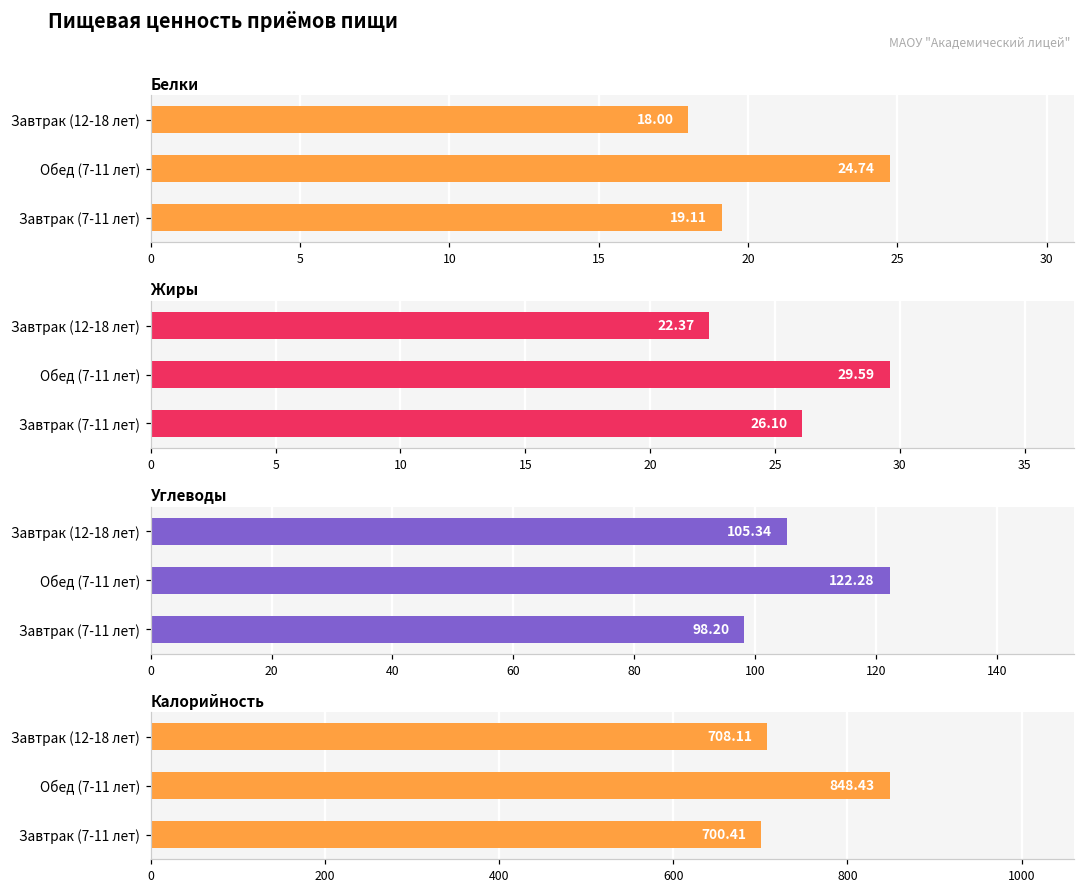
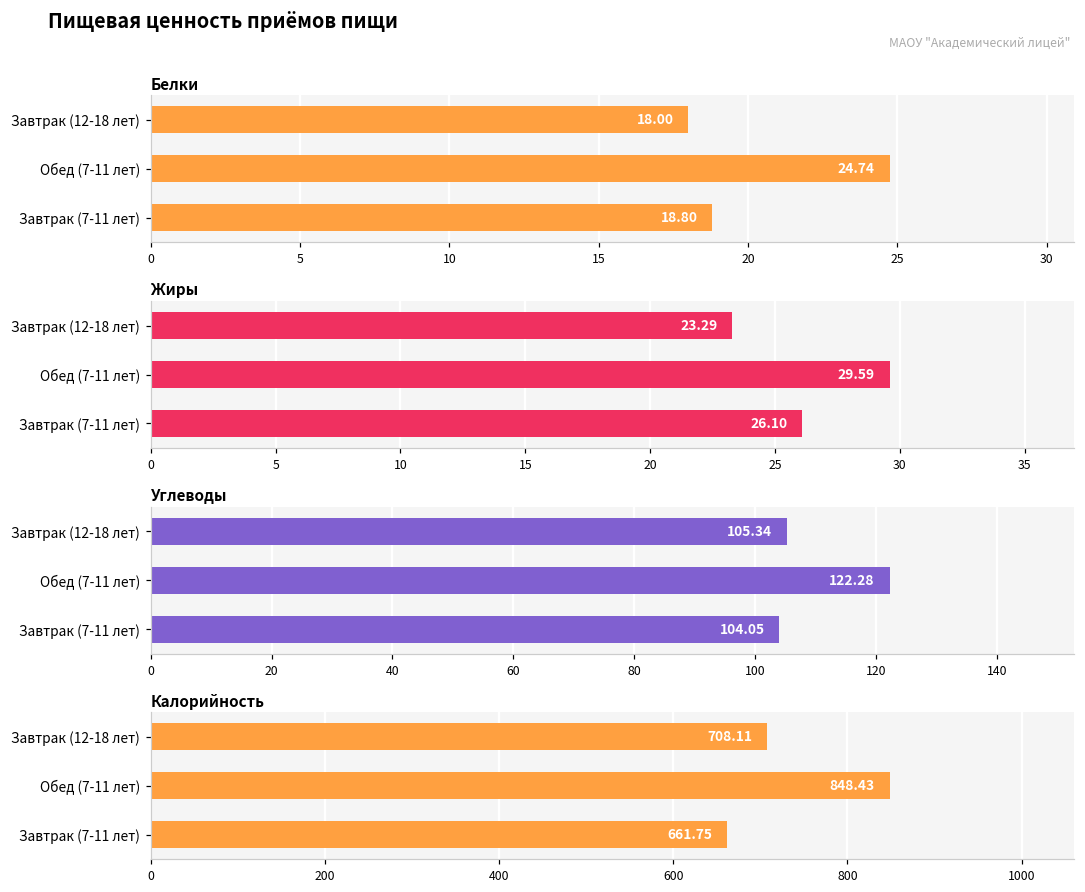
Белки, Завтрак (7-11 лет): 19.11 -> 18.80
Жиры, Завтрак (12-18 лет): 22.37 -> 23.29
Углеводы, Завтрак (7-11 лет): 98.20 -> 104.05
Калорийность, Завтрак (7-11 лет): 700.41 -> 661.75
